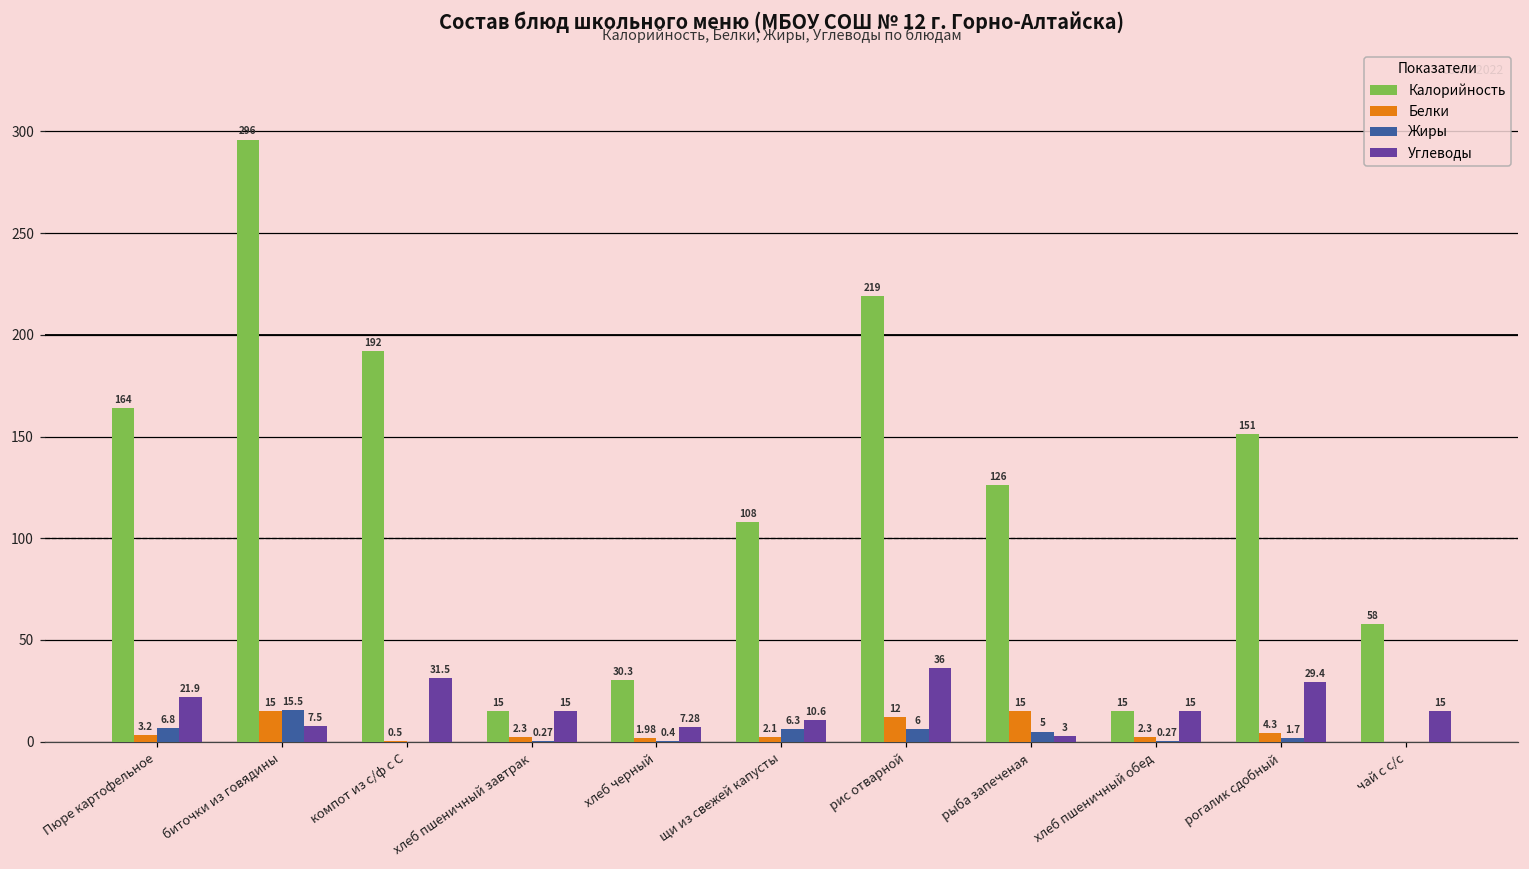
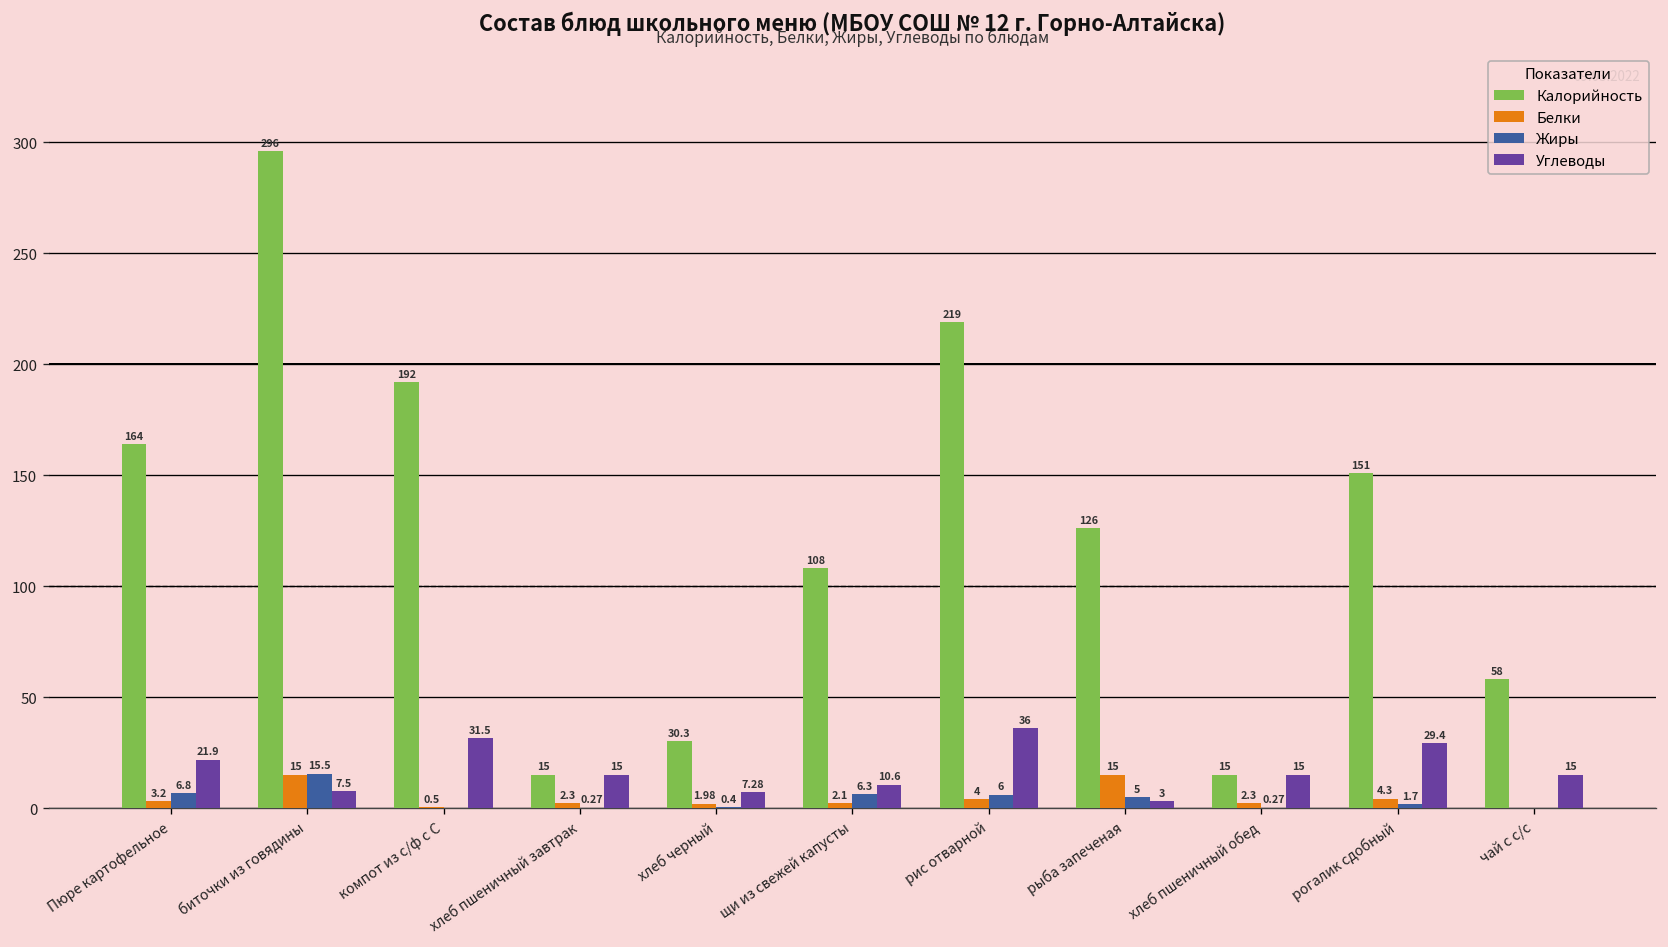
Белки, рис отварной: 12 -> 4
